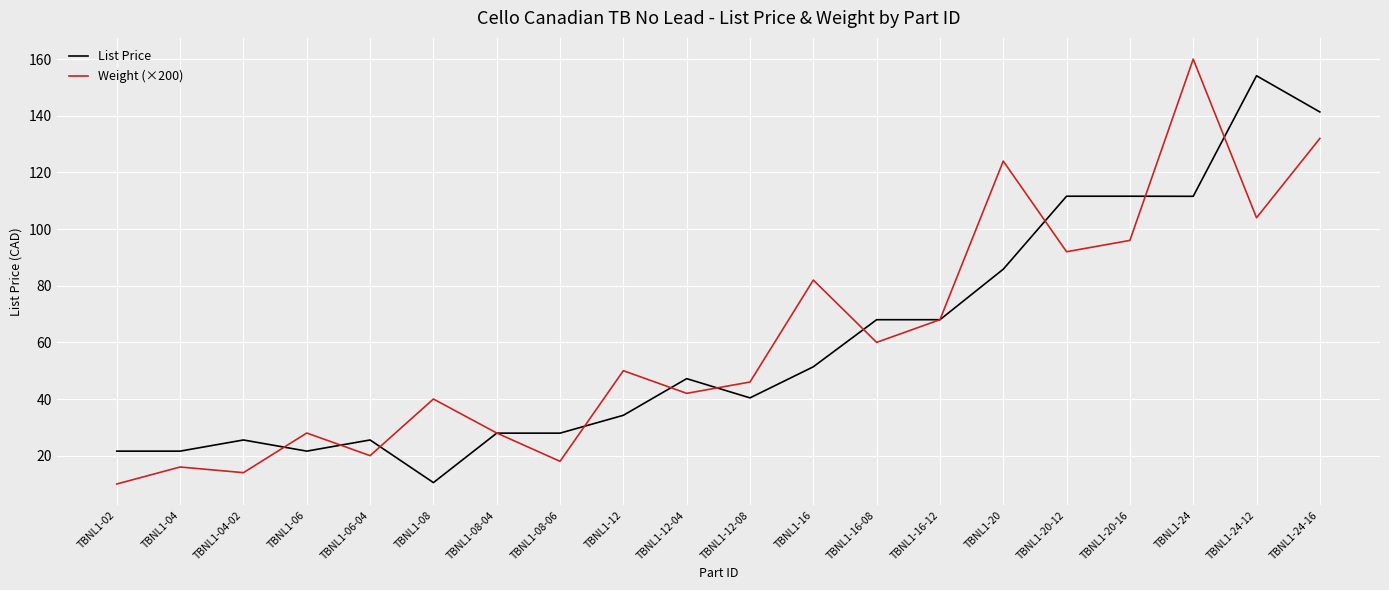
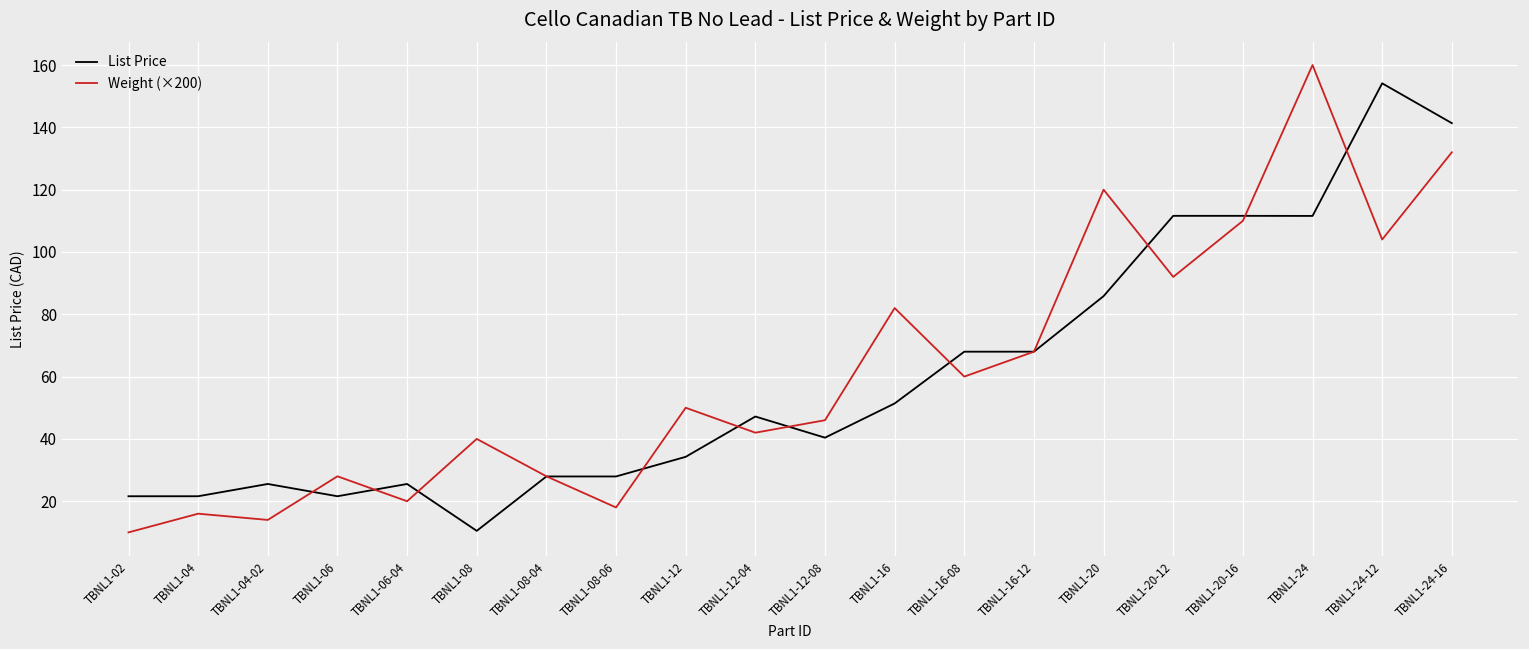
Weight (×200), TBNL1-20: 124 -> 120
Weight (×200), TBNL1-20-16: 96 -> 110
